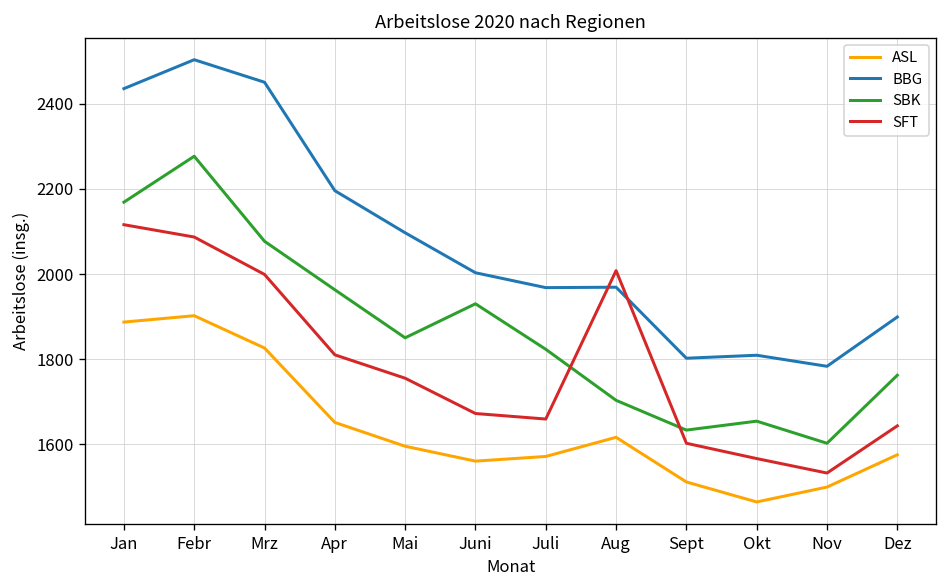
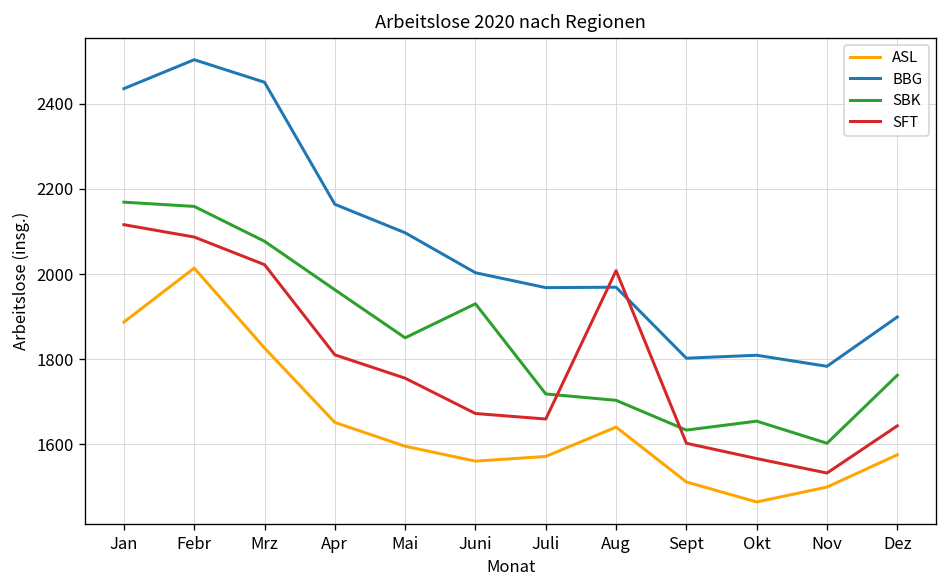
ASL, Febr: 1900 -> 2010
SBK, Febr: 2280 -> 2160
SFT, Mrz: 2000 -> 2020
BBG, Apr: 2200 -> 2160
SBK, Juli: 1820 -> 1720
ASL, Aug: 1620 -> 1640
